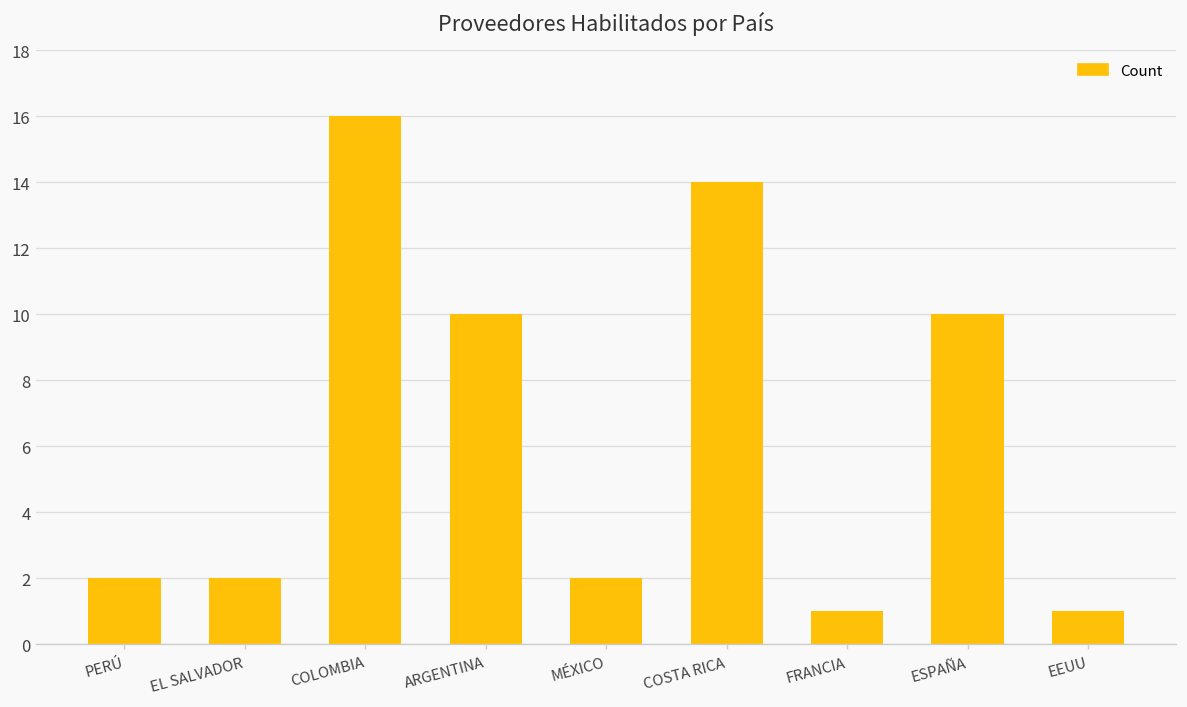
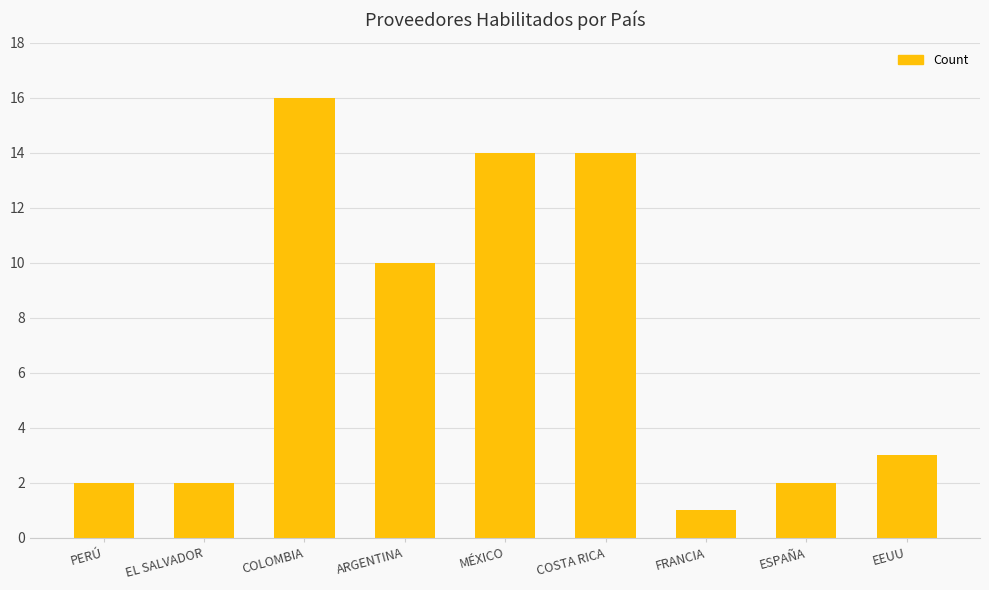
MÉXICO: 2 -> 14
ESPAÑA: 10 -> 2
EEUU: 1 -> 3
